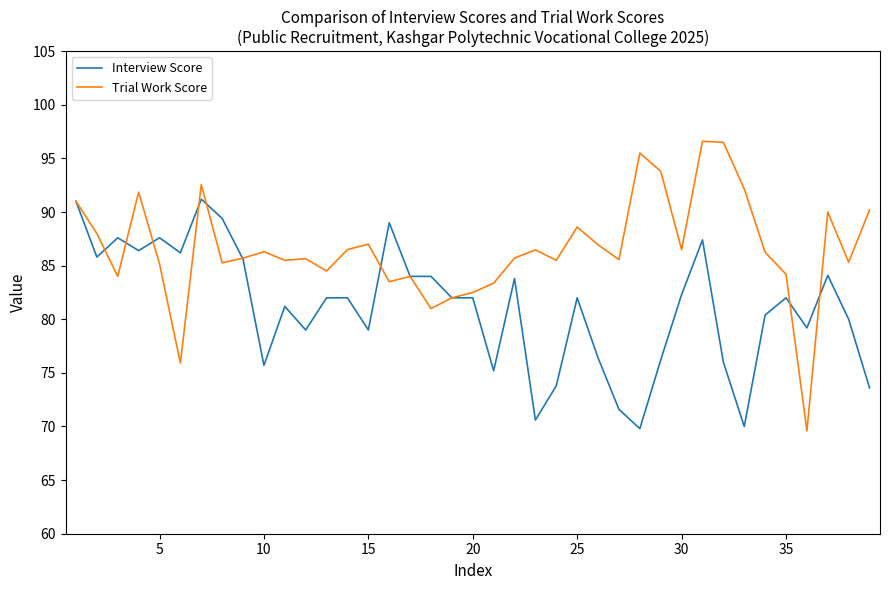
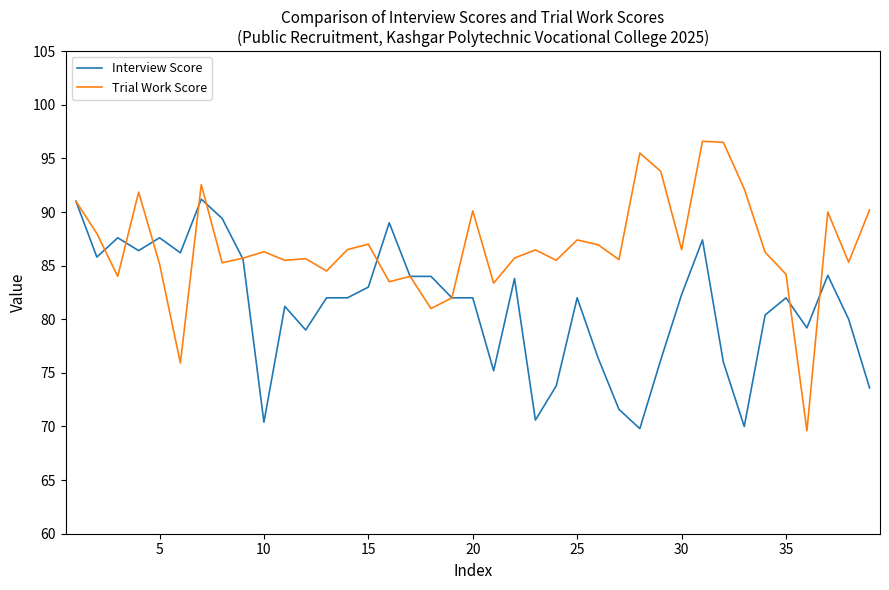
Interview Score, 10: 75.7 -> 70.4
Interview Score, 15: 79 -> 83
Trial Work Score, 20: 82.5 -> 90.1
Trial Work Score, 25: 88.6 -> 87.4
